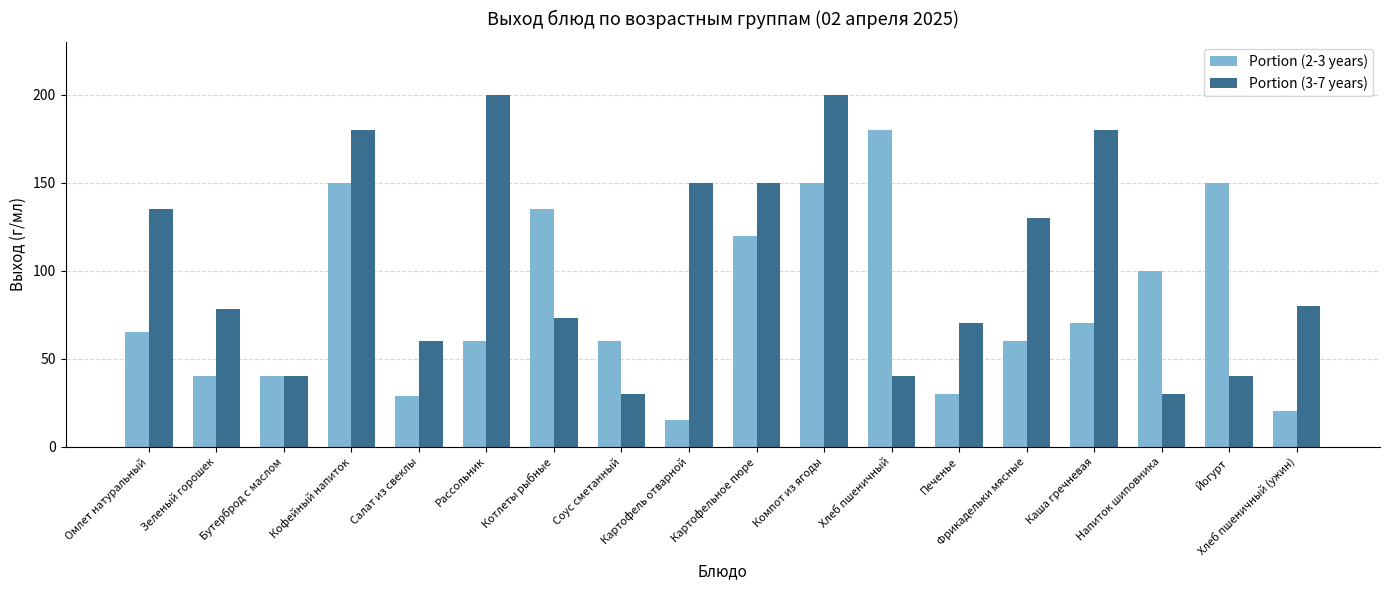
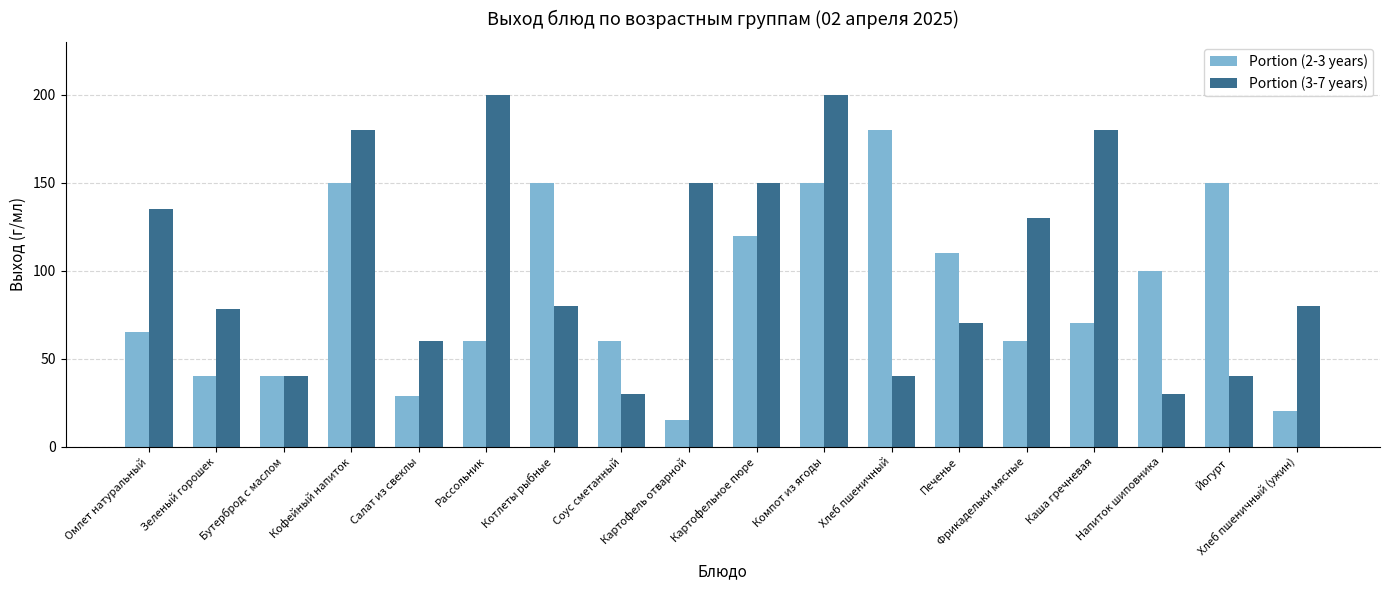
Portion (2-3 years), Котлеты рыбные: 135 -> 150
Portion (3-7 years), Котлеты рыбные: 73 -> 80
Portion (2-3 years), Печенье: 30 -> 110
